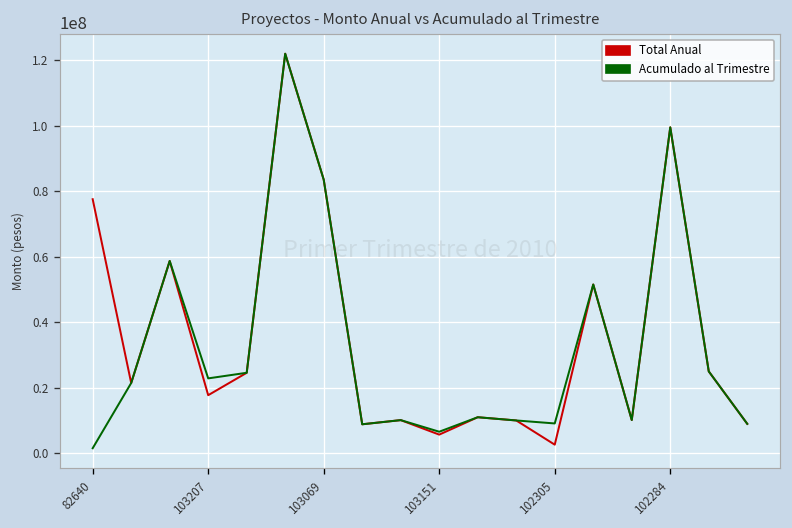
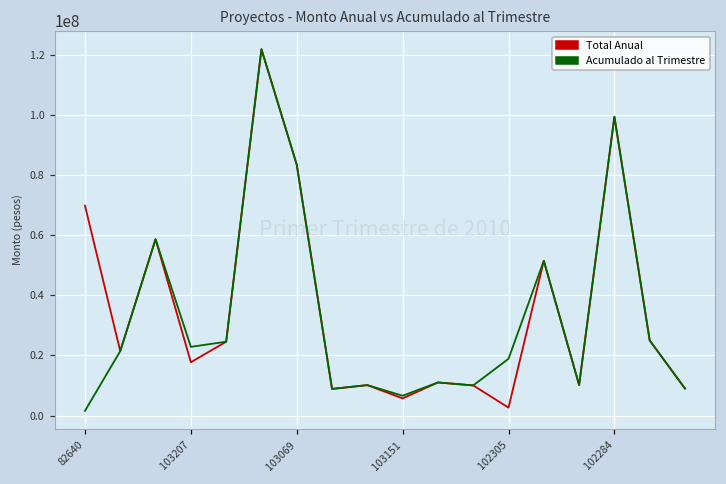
Total Anual, 82640: 78000000 -> 70000000
Acumulado al Trimestre, 102305: 9000000 -> 19000000
